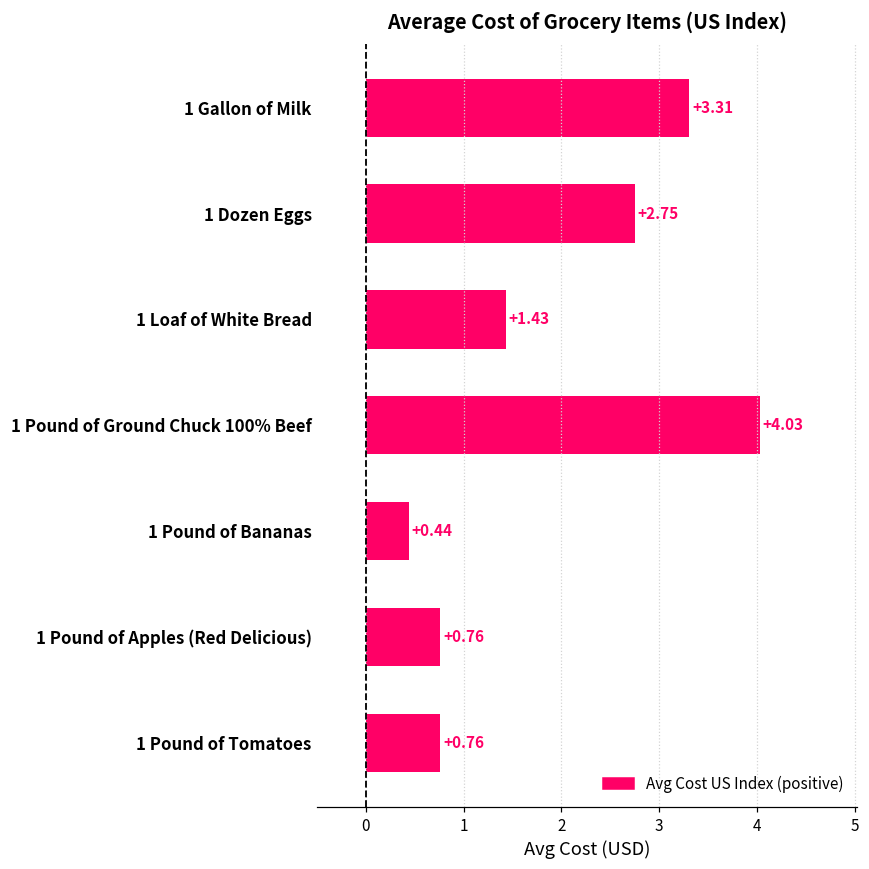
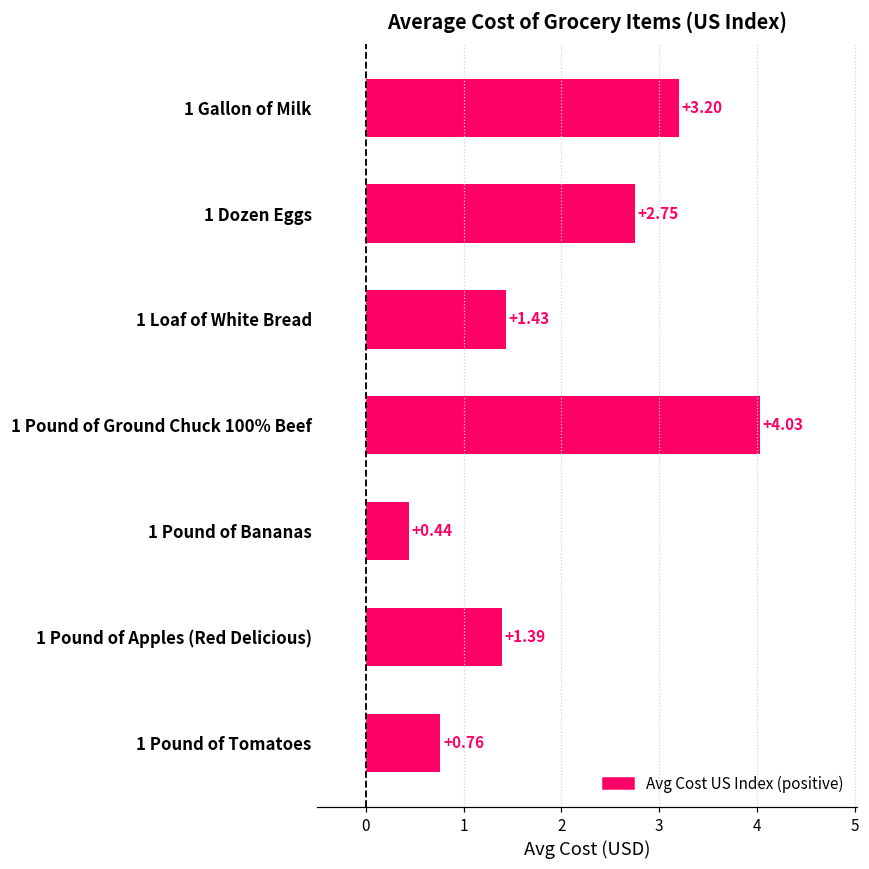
1 Gallon of Milk: +3.31 -> +3.20
1 Pound of Apples (Red Delicious): +0.76 -> +1.39
